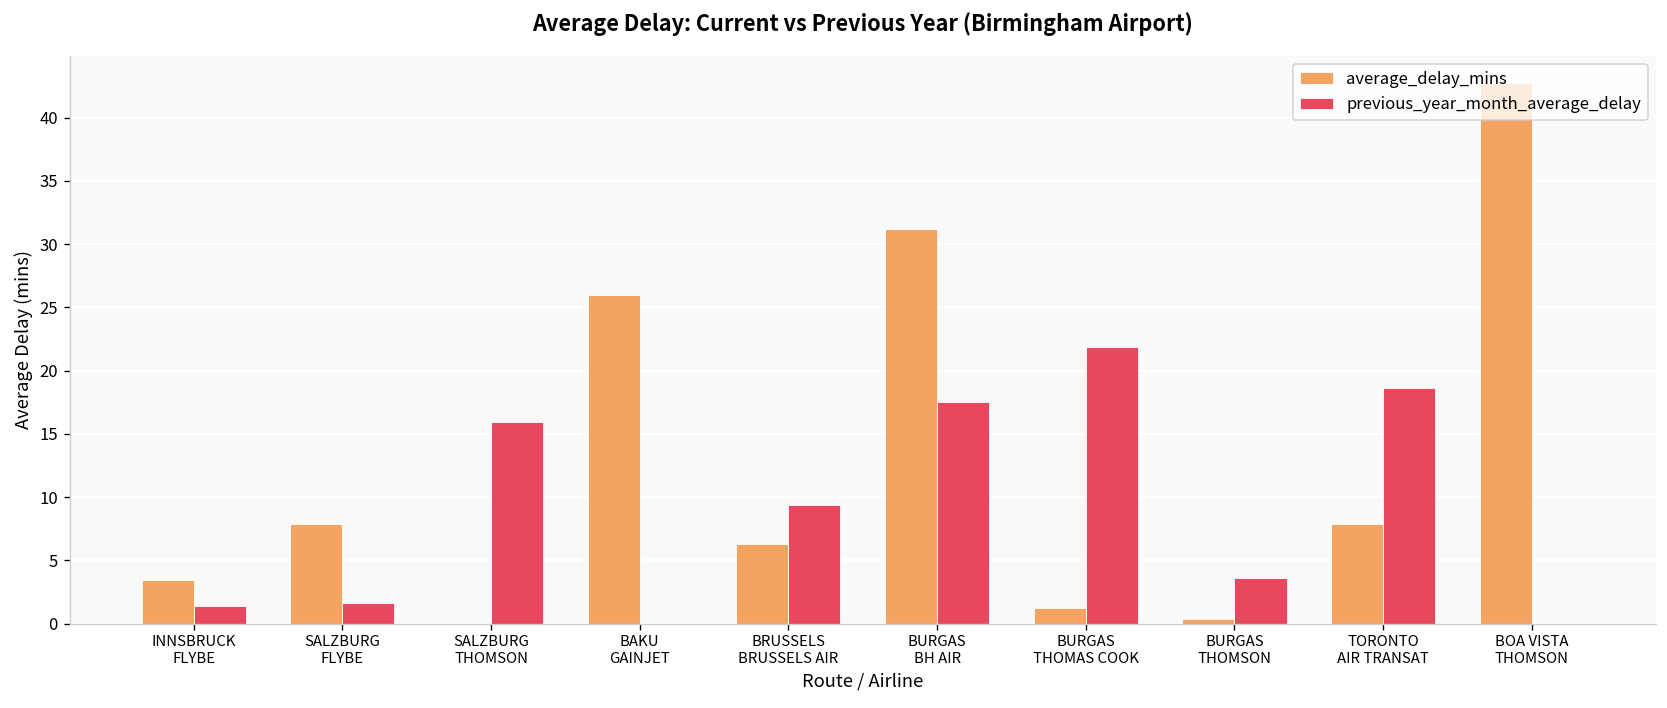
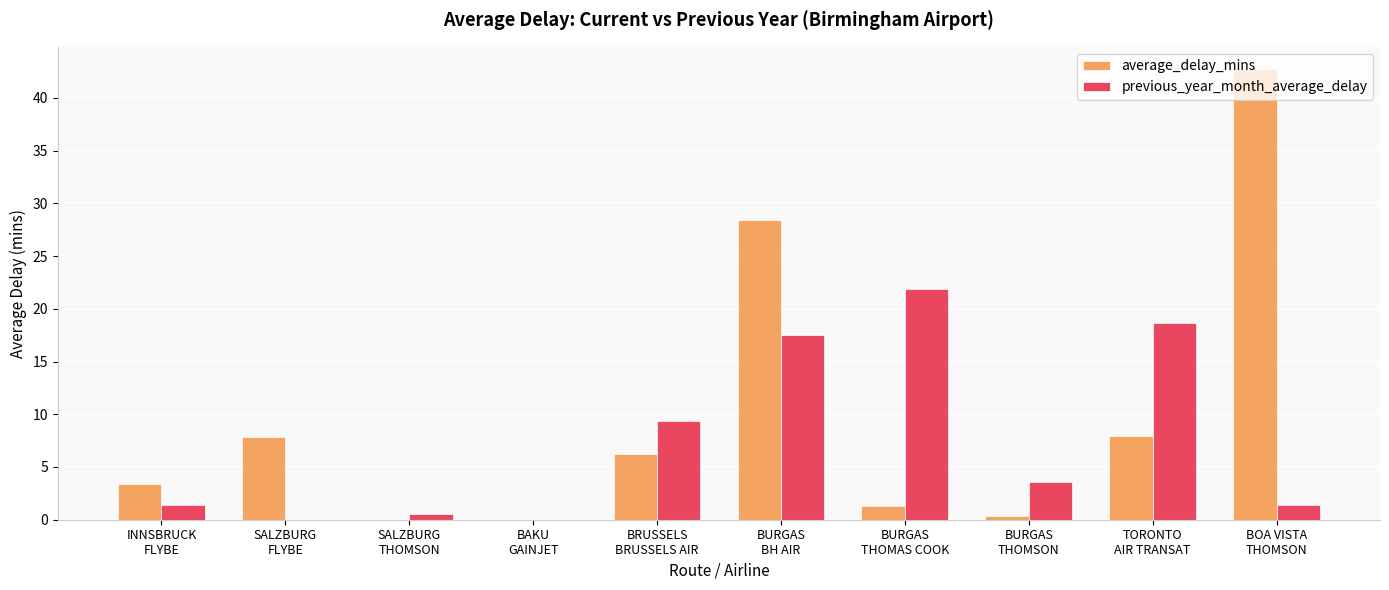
previous_year_month_average_delay, SALZBURG FLYBE: 1.6 -> 0.0
previous_year_month_average_delay, SALZBURG THOMSON: 15.9 -> 0.6
average_delay_mins, BAKU GAINJET: 26 -> 0
average_delay_mins, BURGAS BH AIR: 31.2 -> 28.4
previous_year_month_average_delay, BOA VISTA THOMSON: 0.0 -> 1.4
